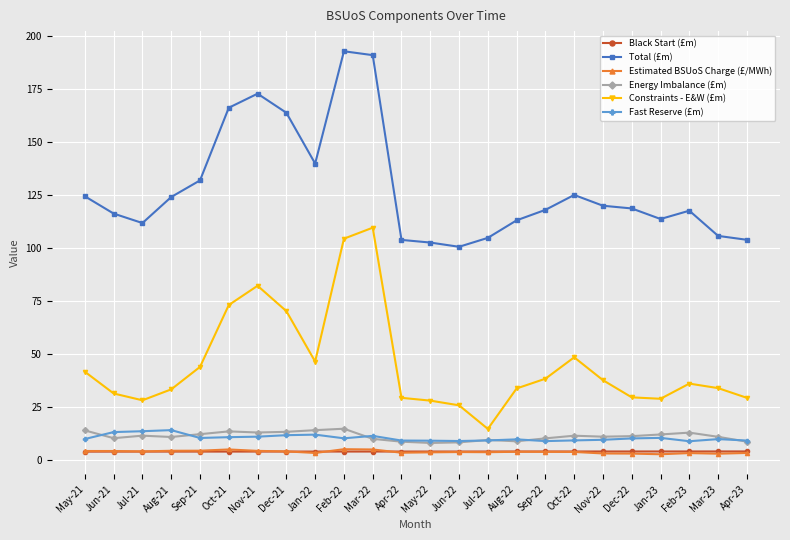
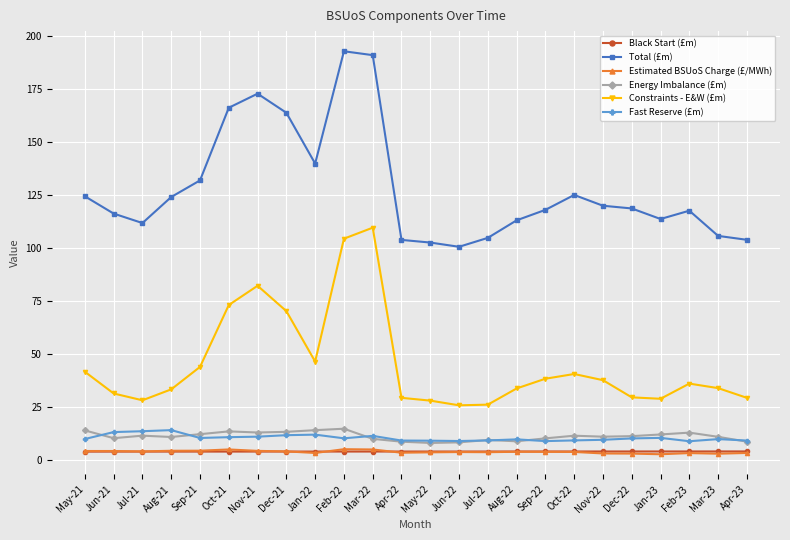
Constraints - E&W (£m), Jul-22: 15 -> 26
Constraints - E&W (£m), Oct-22: 48 -> 40
